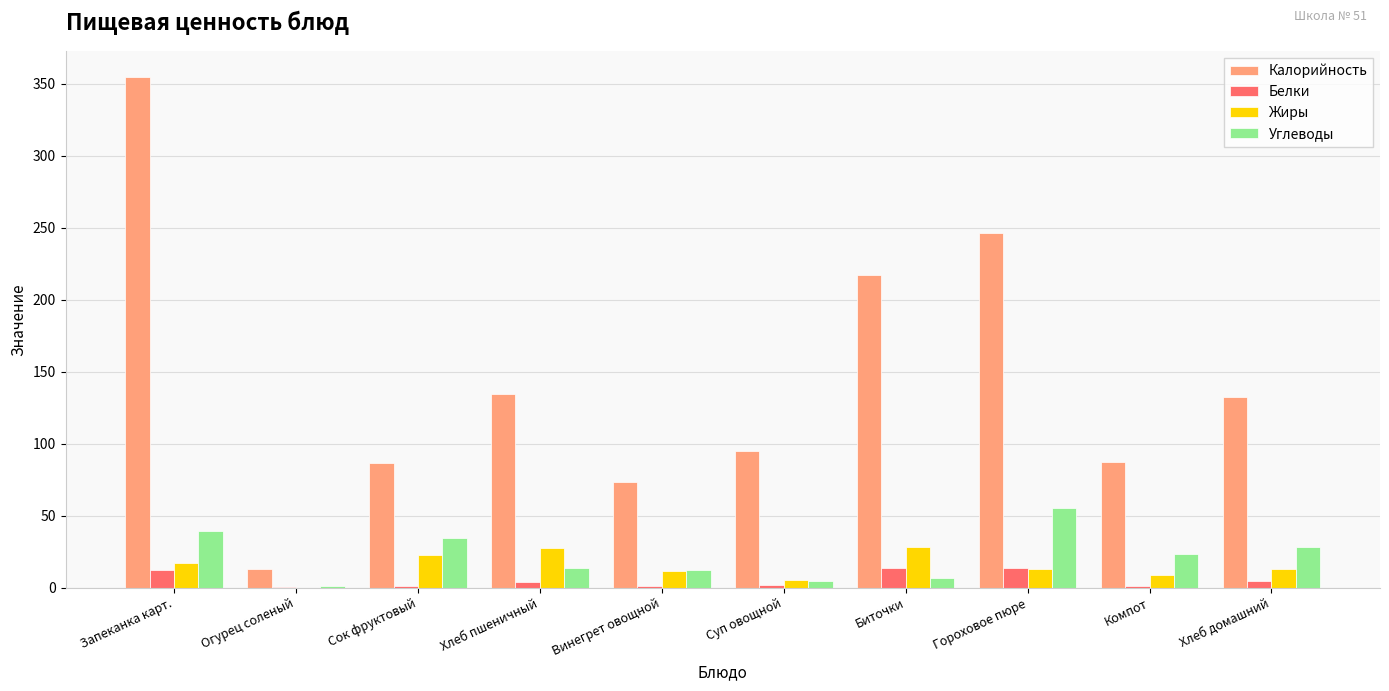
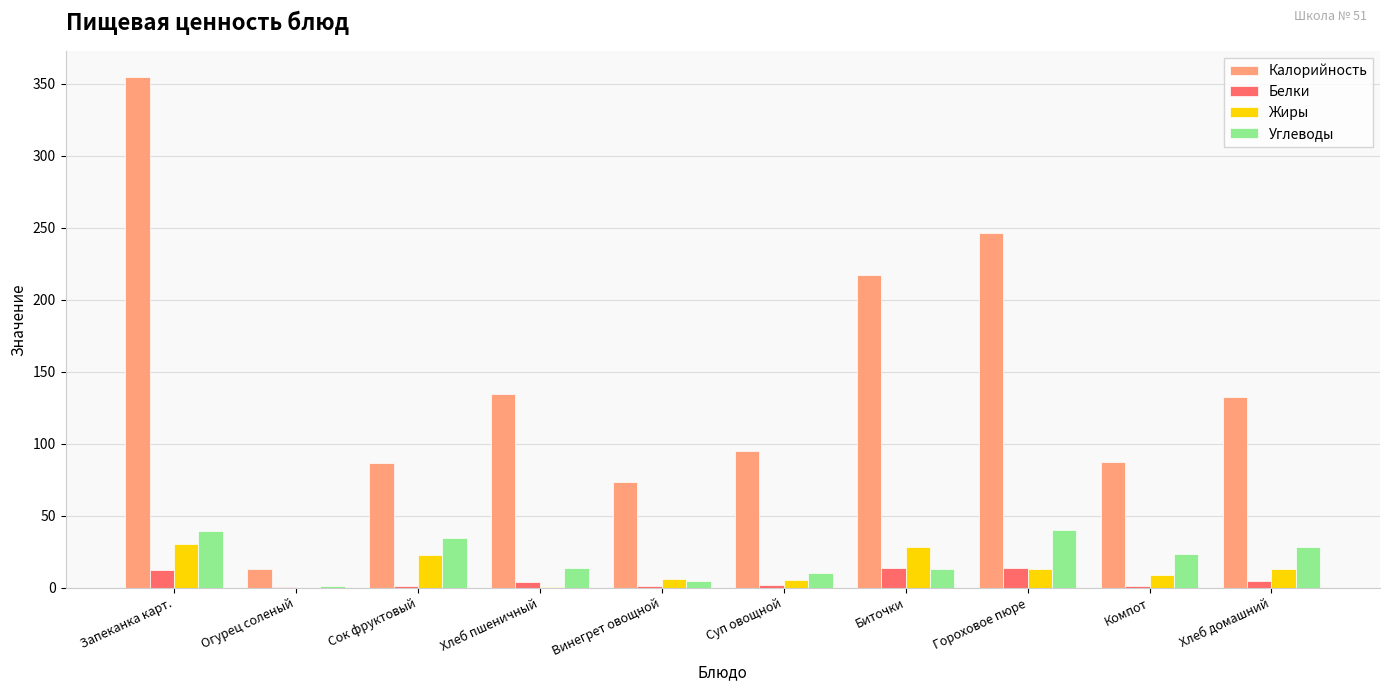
Жиры, Запеканка карт.: 17 -> 30
Жиры, Хлеб пшеничный: 28 -> 0
Жиры, Винегрет овощной: 12 -> 6
Углеводы, Винегрет овощной: 12 -> 4
Углеводы, Суп овощной: 4 -> 10
Углеводы, Биточки: 6 -> 13
Углеводы, Гороховое пюре: 55 -> 40
